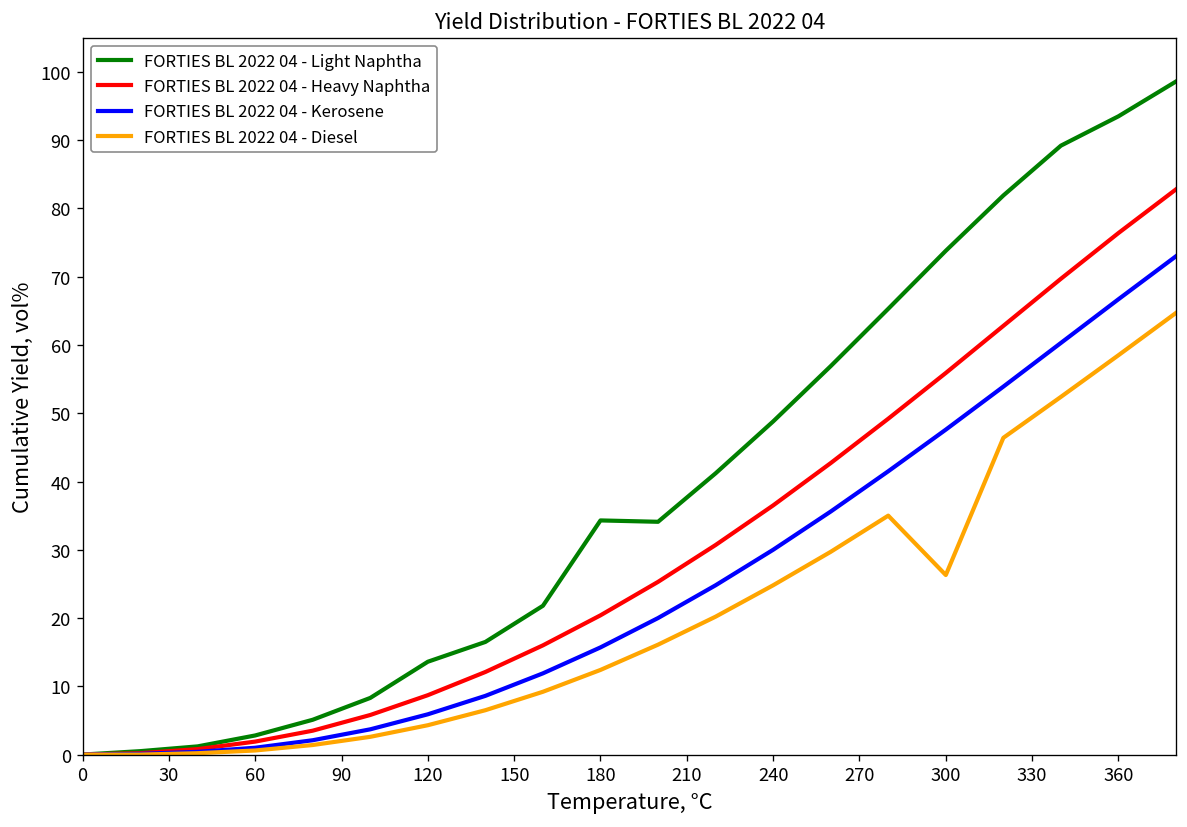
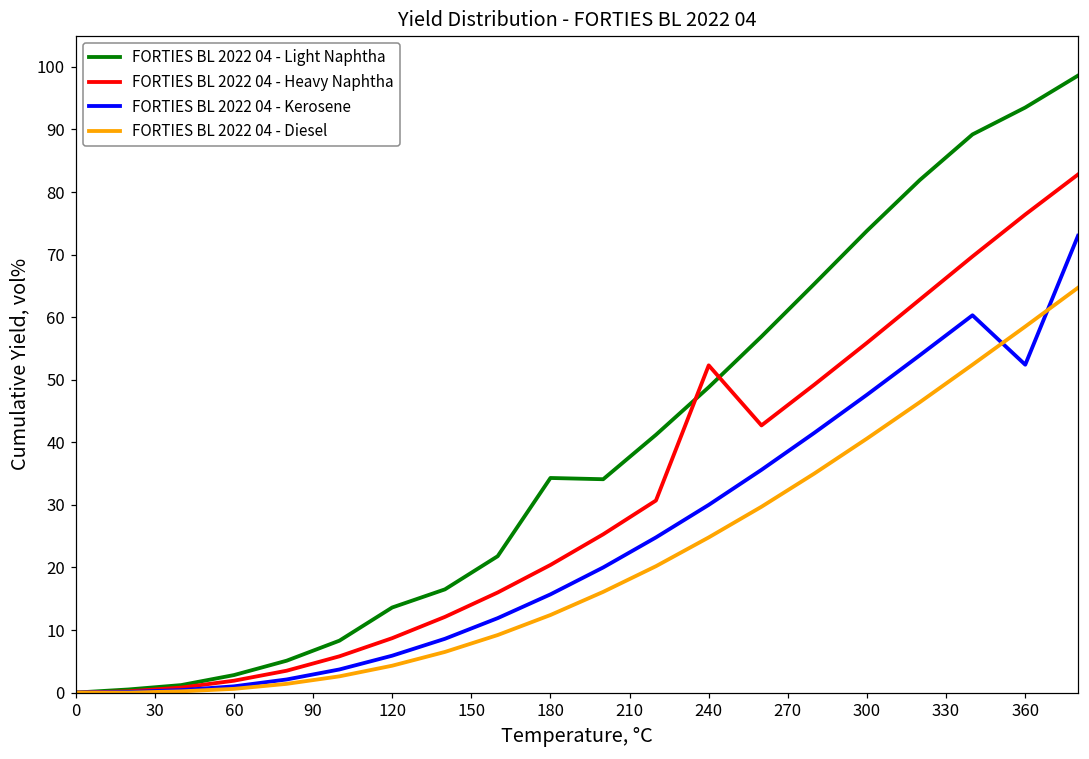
FORTIES BL 2022 04 - Heavy Naphtha, 240: 37 -> 52
FORTIES BL 2022 04 - Diesel, 300: 26 -> 41
FORTIES BL 2022 04 - Kerosene, 360: 67 -> 52
